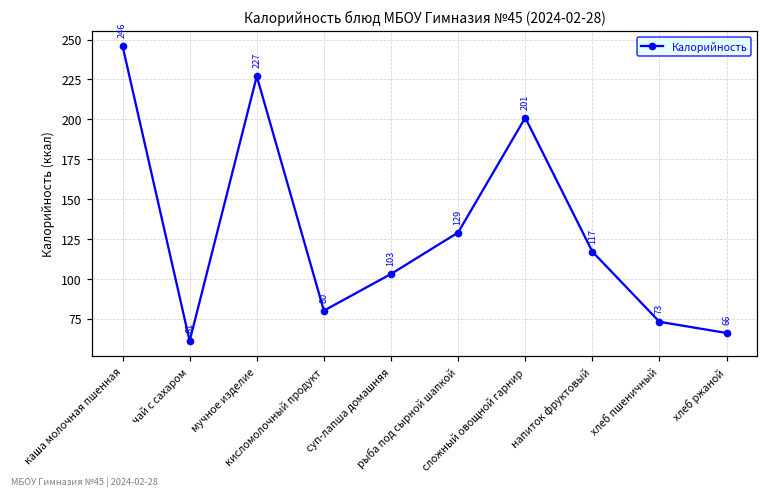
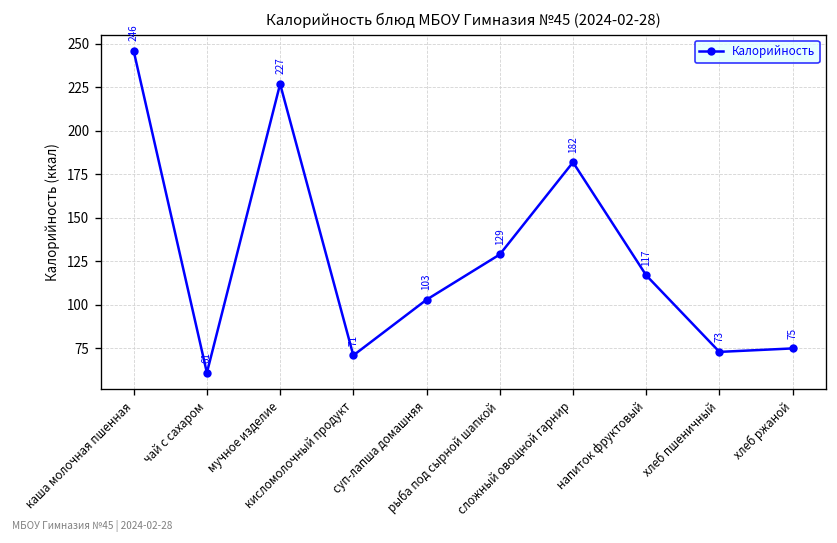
кисломолочный продукт: 80 -> 71
сложный овощной гарнир: 201 -> 182
хлеб ржаной: 66 -> 75
